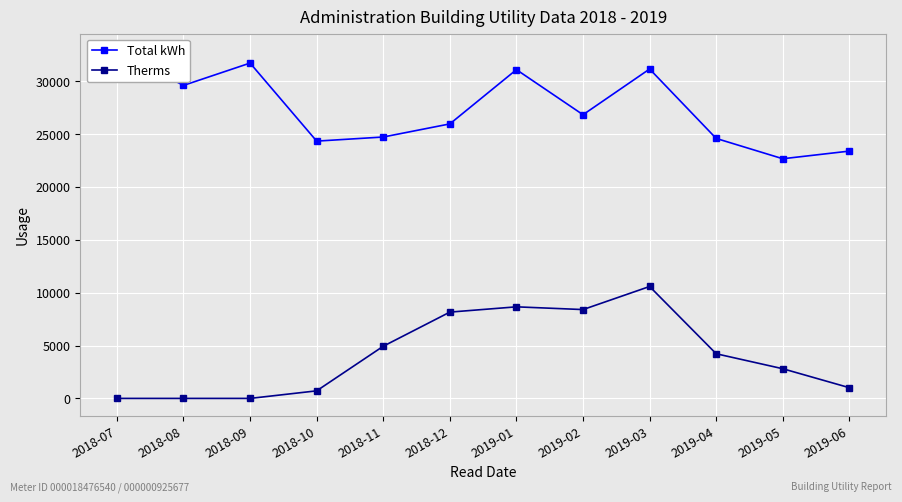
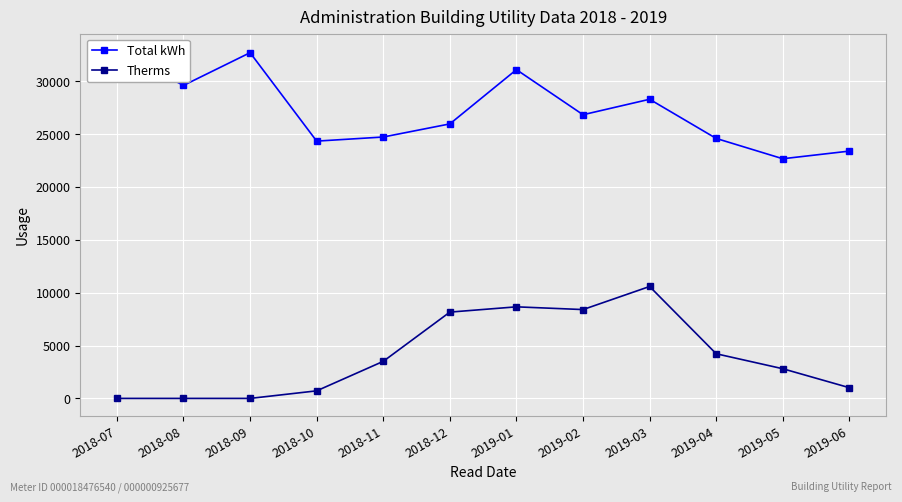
Total kWh, 2018-09: 31700 -> 32700
Therms, 2018-11: 4900 -> 3500
Total kWh, 2019-03: 31200 -> 28300
